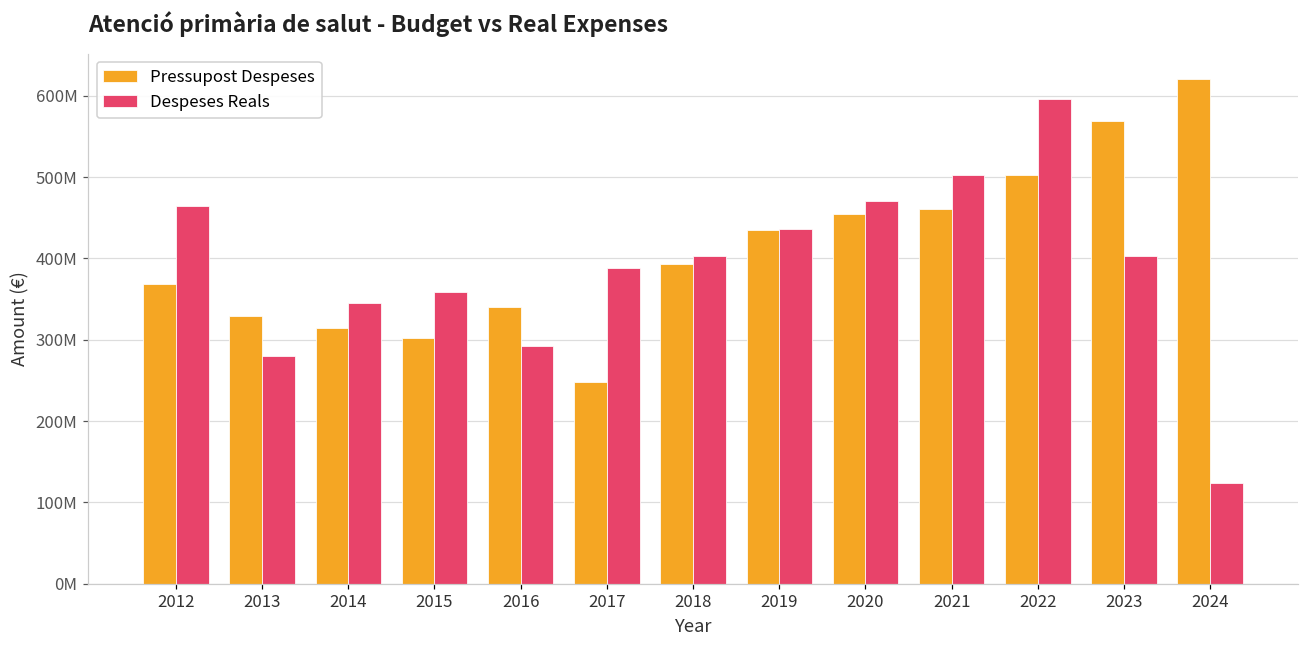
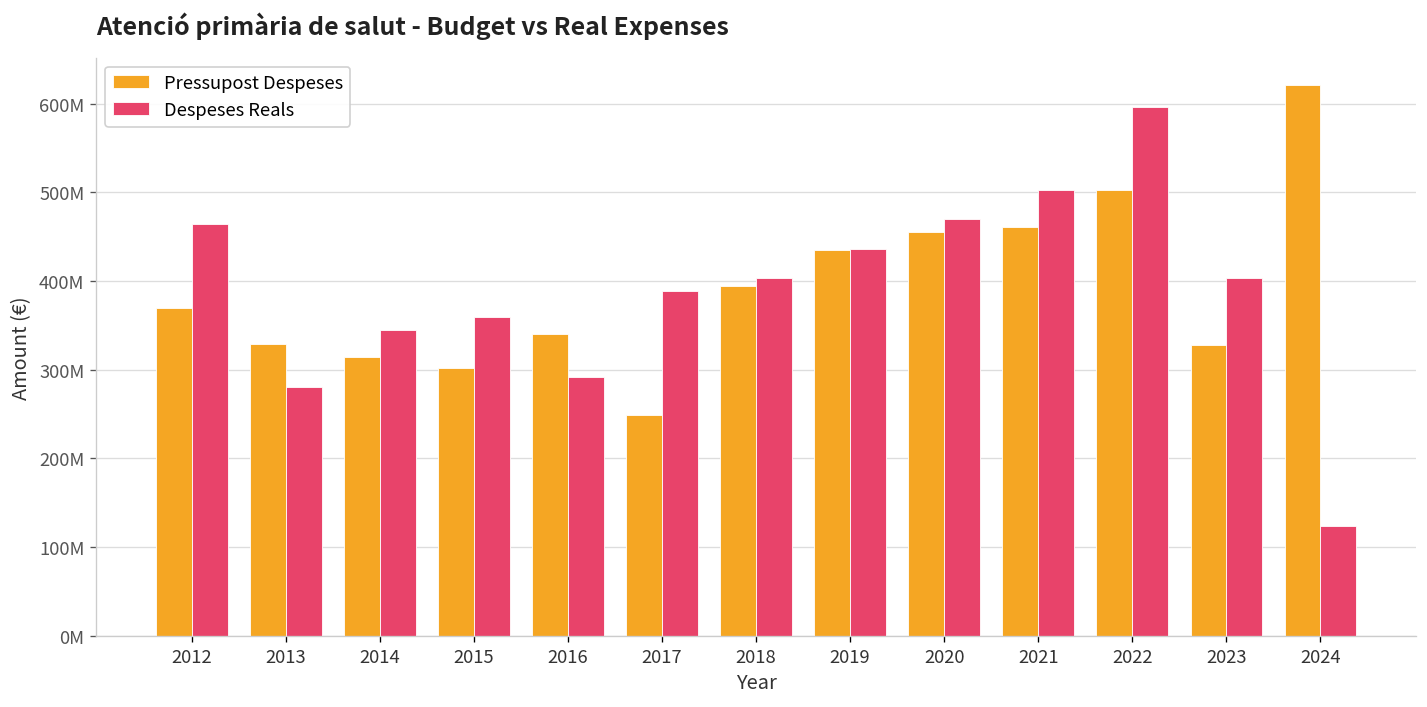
Pressupost Despeses, 2023: 570000000 -> 330000000
